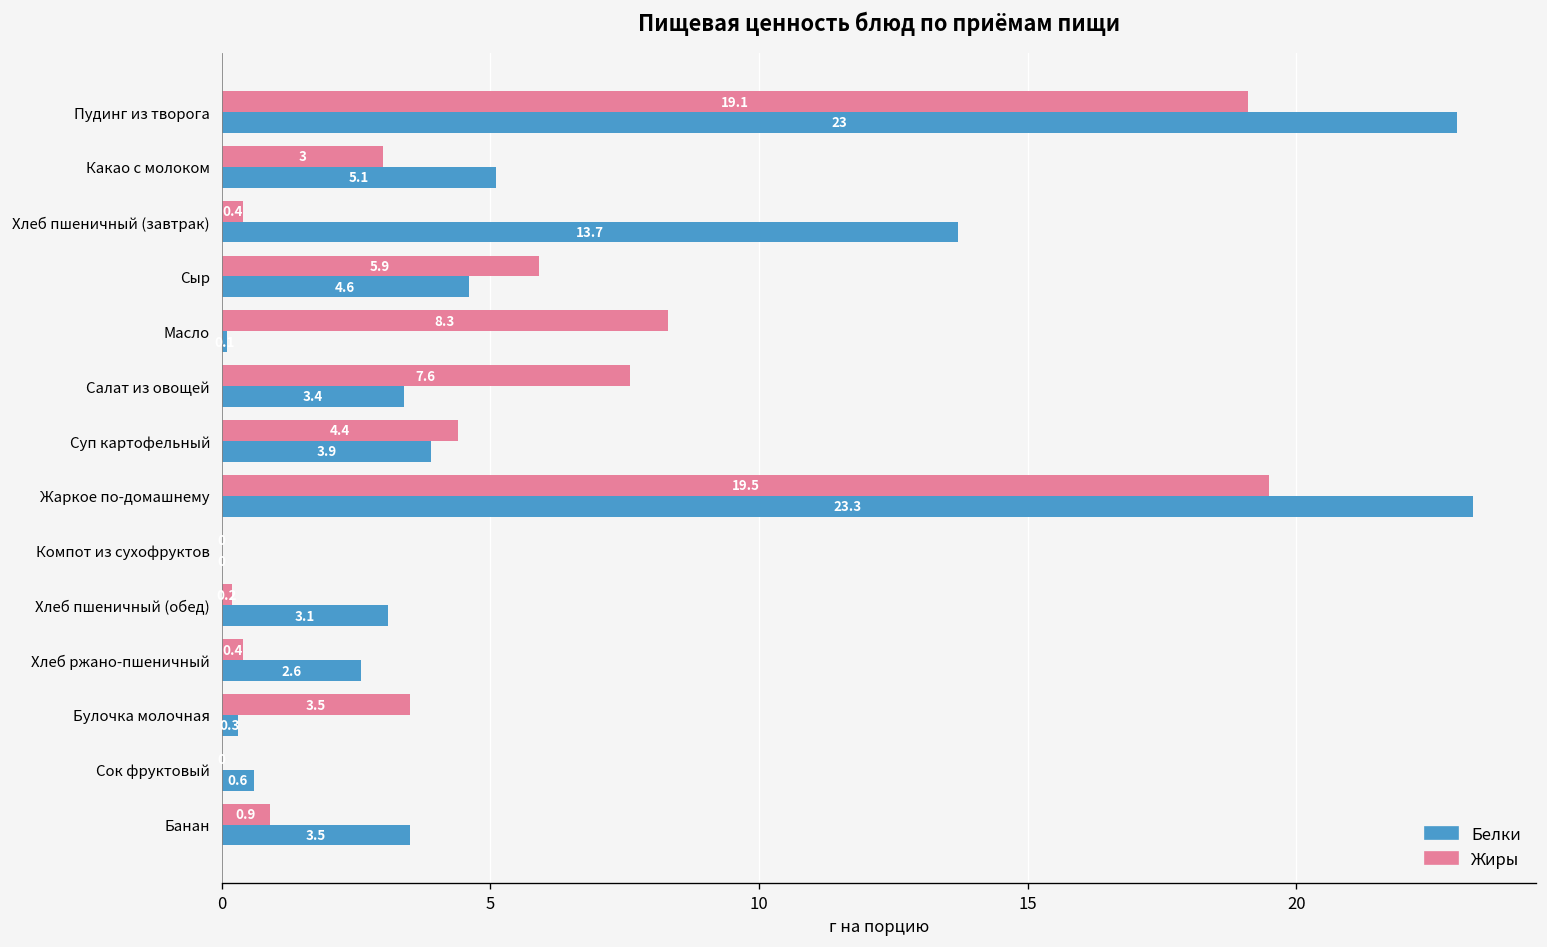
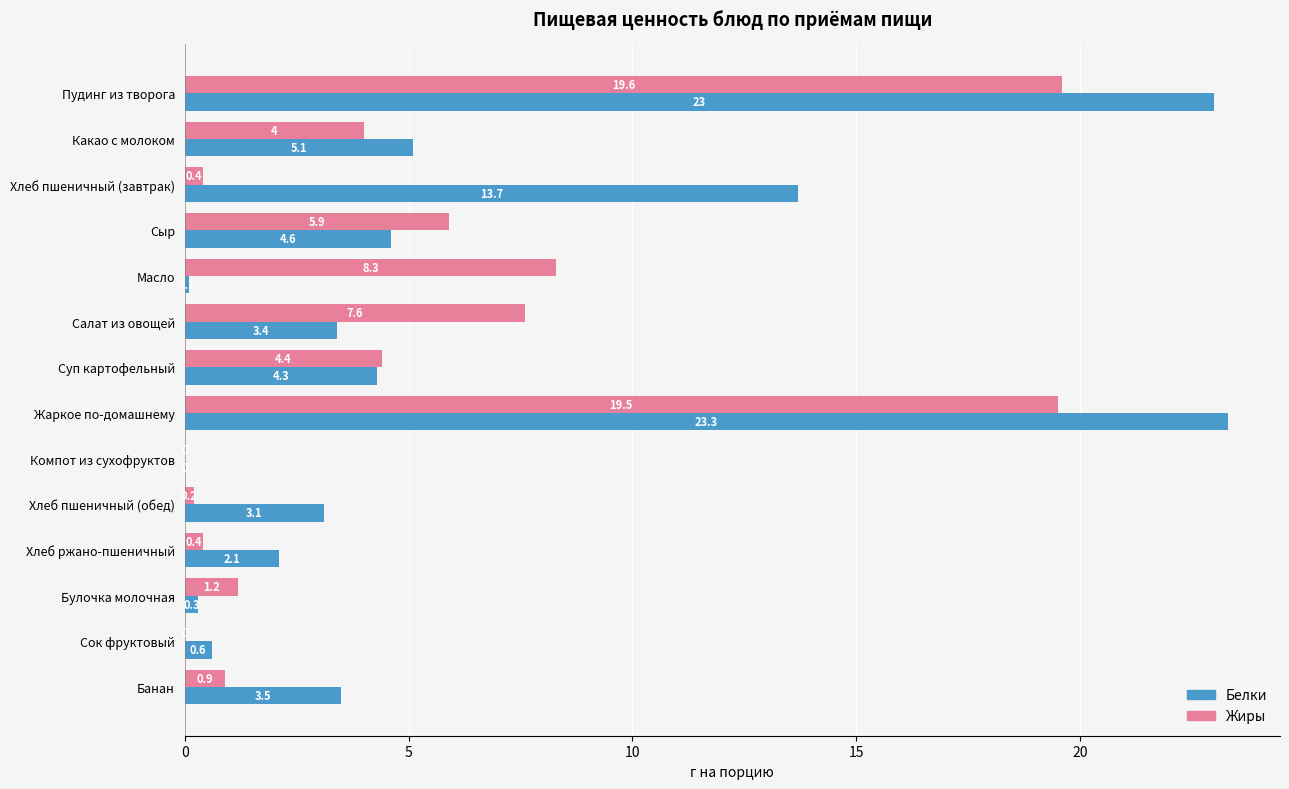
Жиры, Пудинг из творога: 19.1 -> 19.6
Жиры, Какао с молоком: 3 -> 4
Белки, Суп картофельный: 3.9 -> 4.3
Белки, Хлеб ржано-пшеничный: 2.6 -> 2.1
Жиры, Булочка молочная: 3.5 -> 1.2
